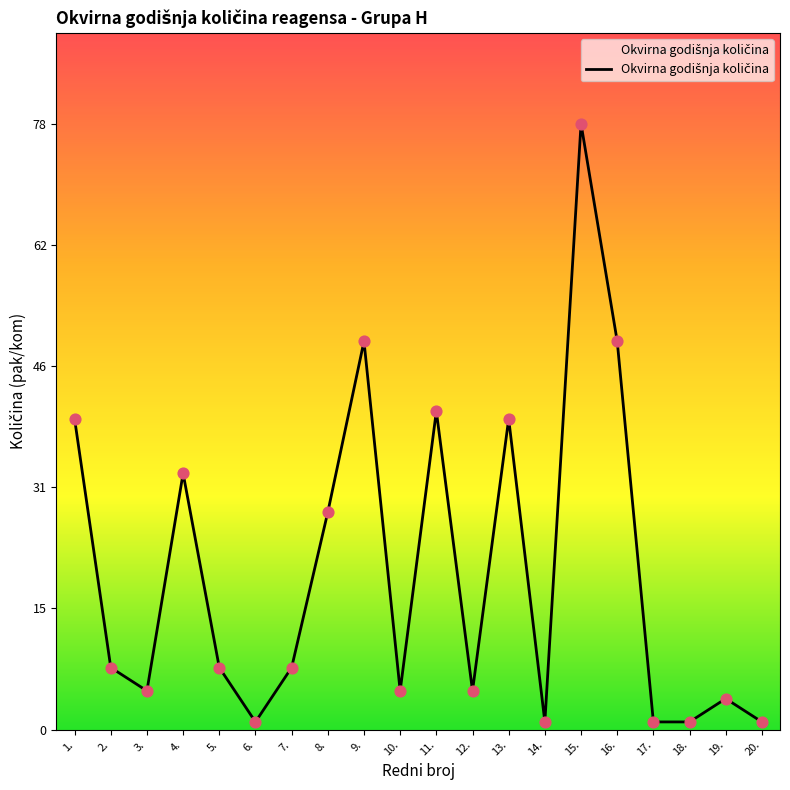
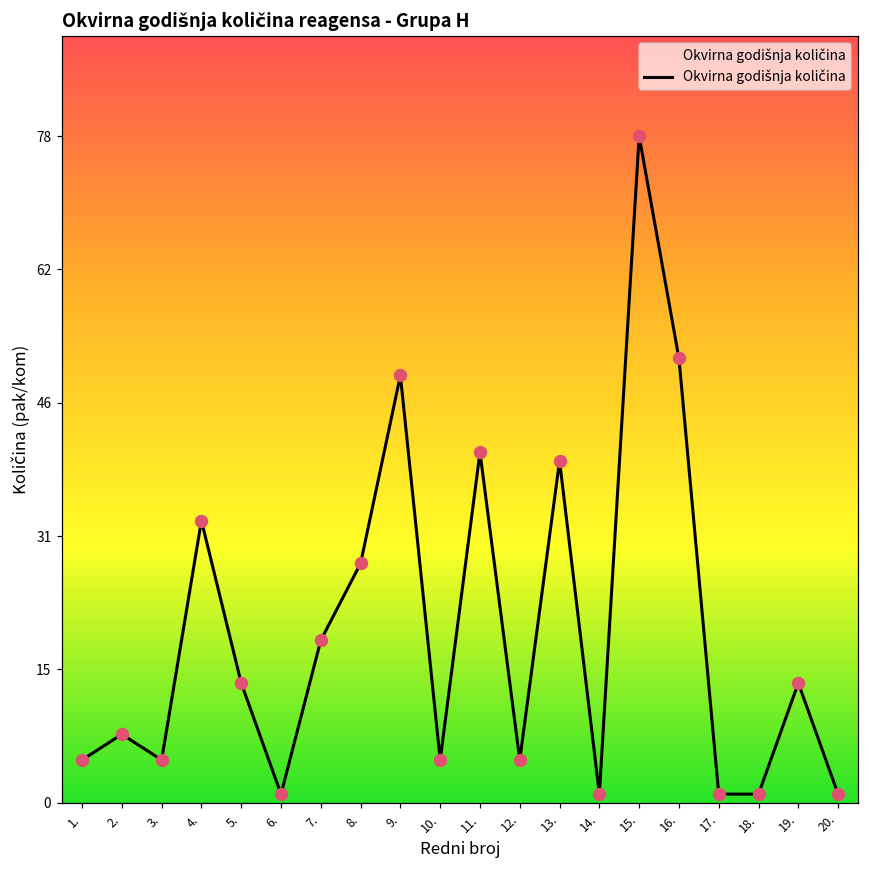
1.: 40 -> 5
5.: 8 -> 14
7.: 8 -> 19
16.: 50 -> 52
19.: 4 -> 14
